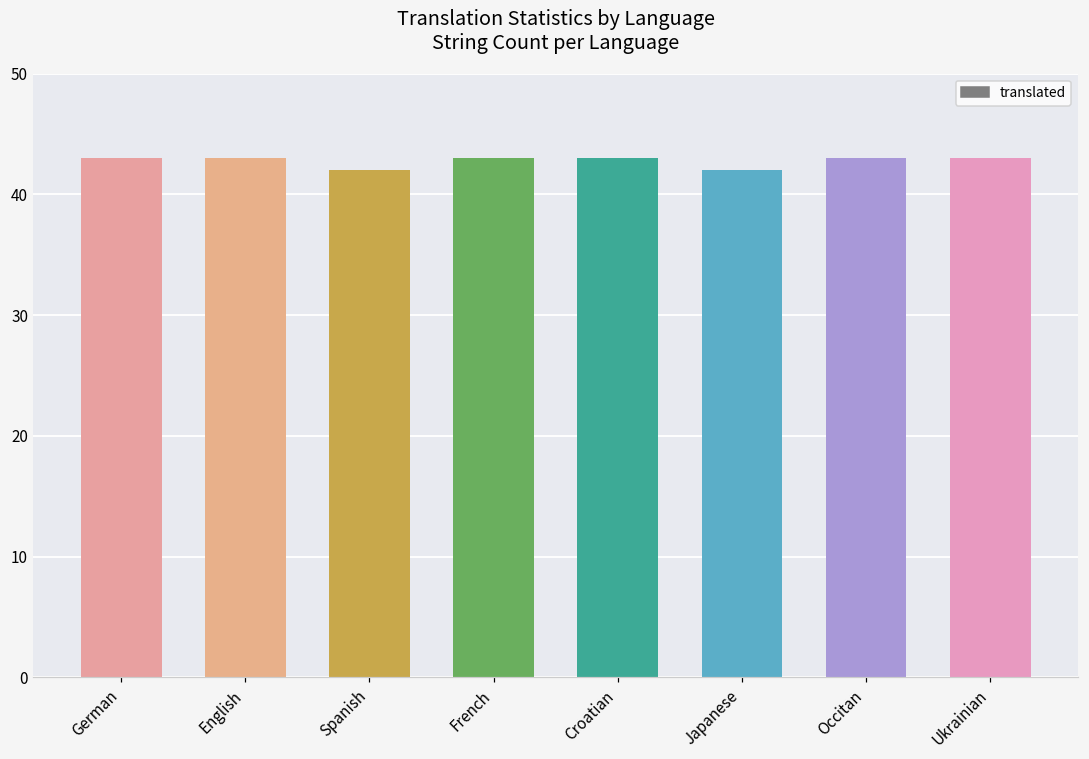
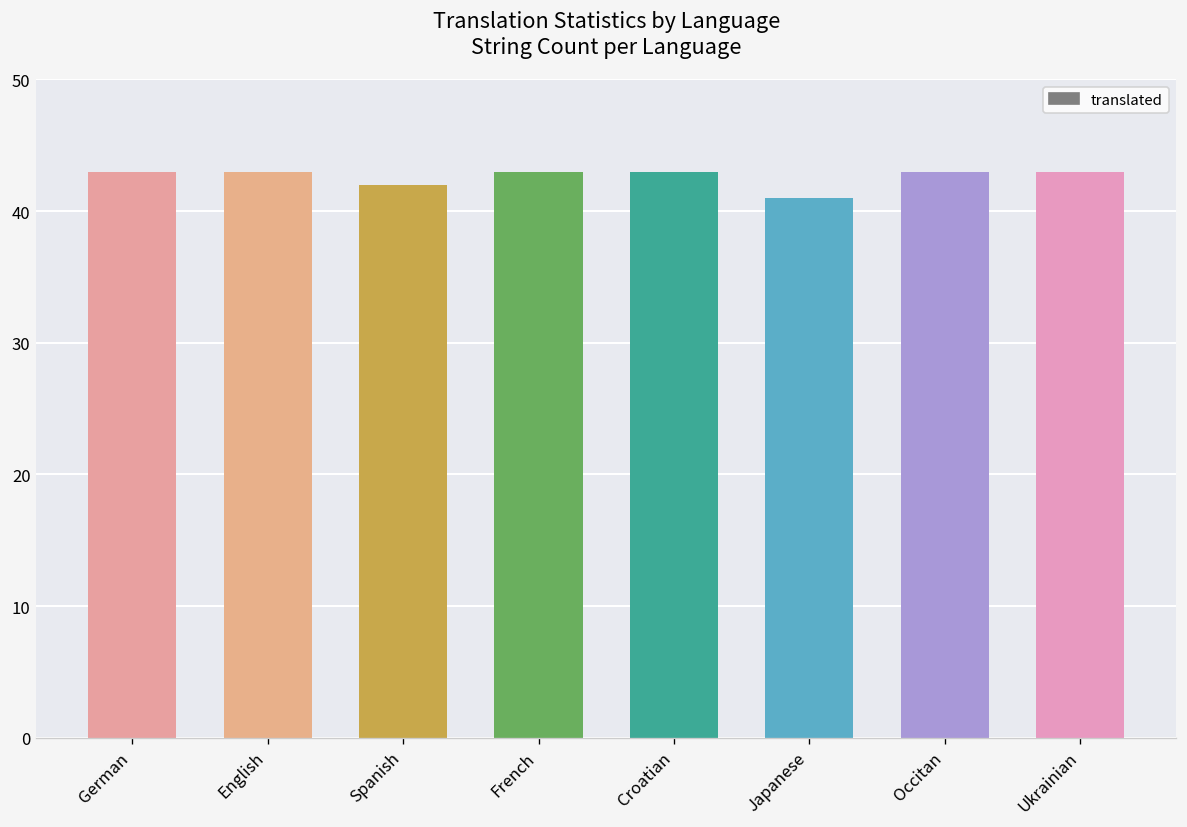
Japanese: 42 -> 41
